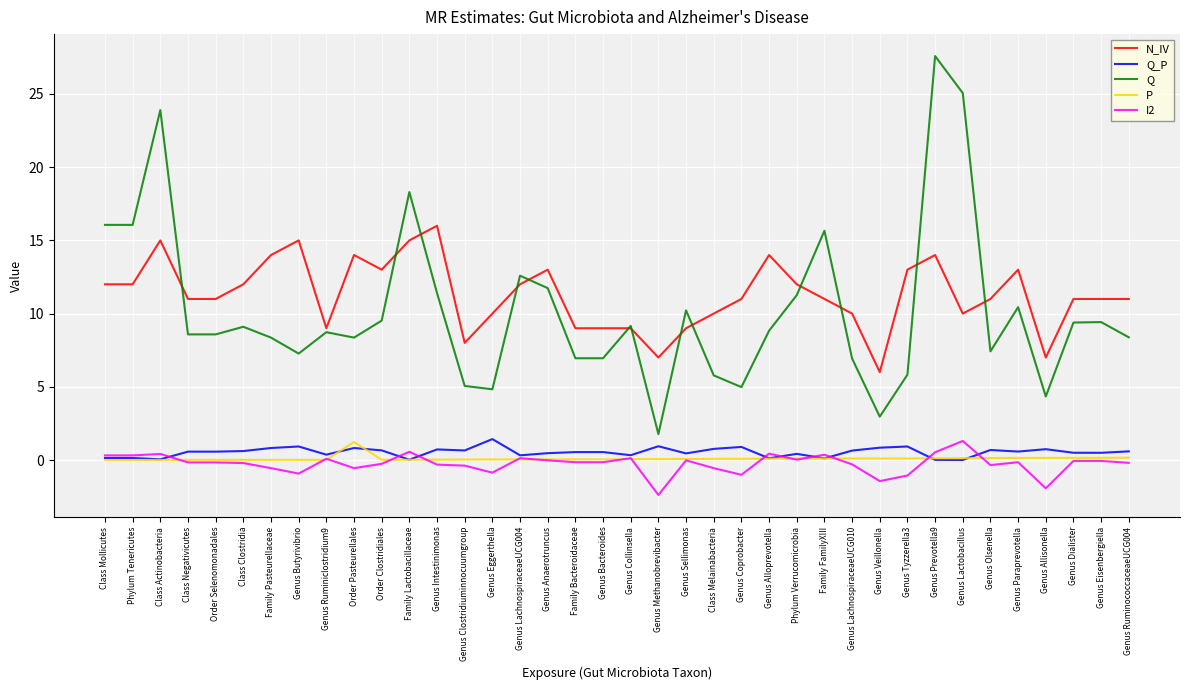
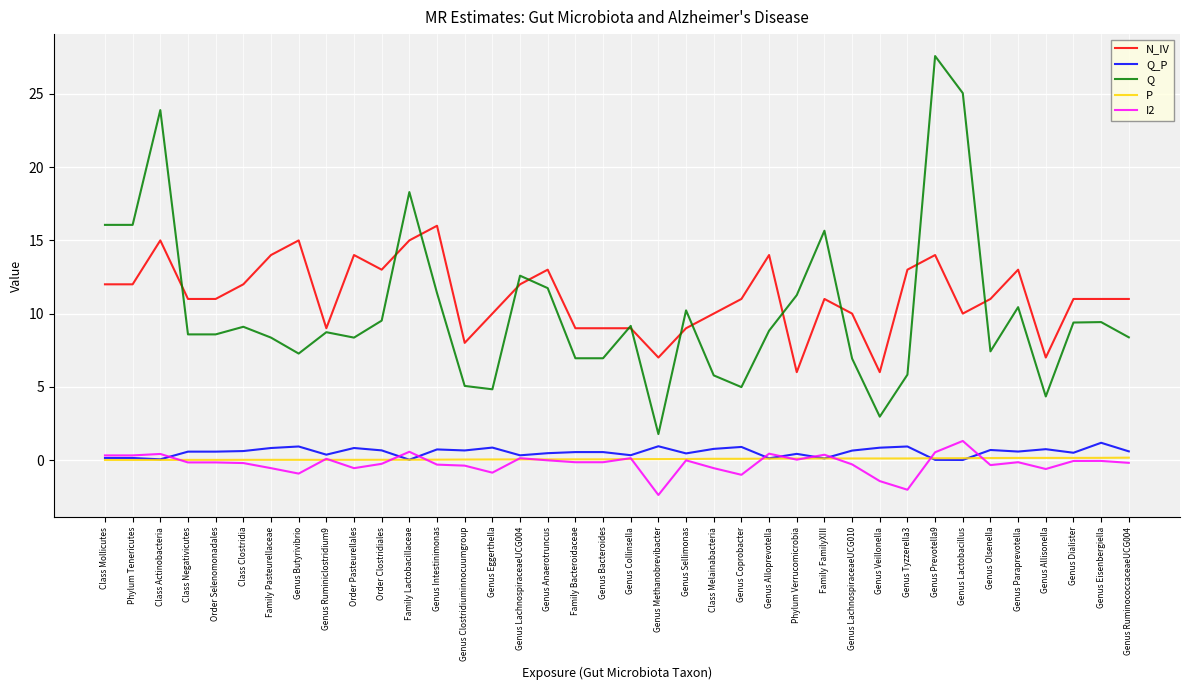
P, Order Pasteurellales: 1.2 -> 0.0
Q_P, Genus Eggerthella: 1.4 -> 0.8
N_IV, Phylum Verrucomicrobia: 12 -> 6
I2, Genus Tyzzerella3: -1.1 -> -2.0
I2, Genus Allisonella: -1.9 -> -0.6
Q_P, Genus Eisenbergiella: 0.5 -> 1.2
